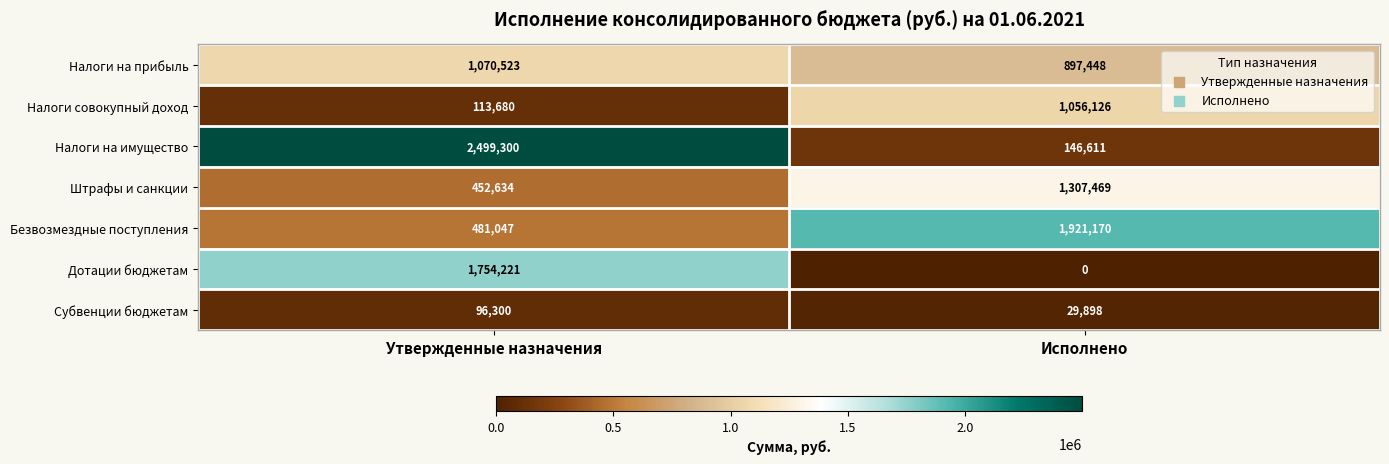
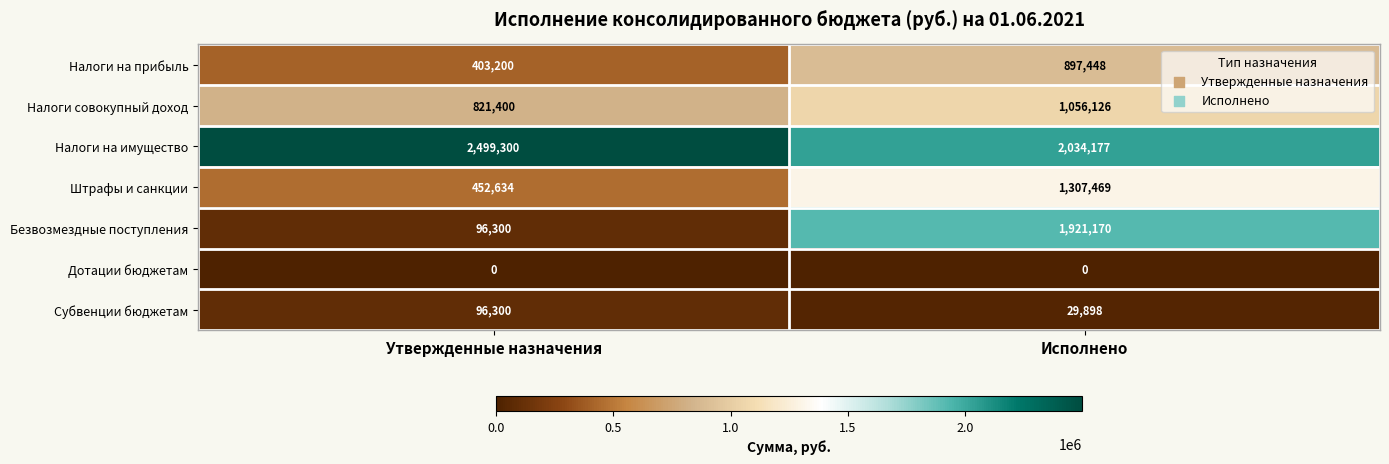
Налоги на прибыль, Утвержденные назначения: 1,070,523 -> 403,200
Налоги совокупный доход, Утвержденные назначения: 113,680 -> 821,400
Налоги на имущество, Исполнено: 146,611 -> 2,034,177
Безвозмездные поступления, Утвержденные назначения: 481,047 -> 96,300
Дотации бюджетам, Утвержденные назначения: 1,754,221 -> 0
